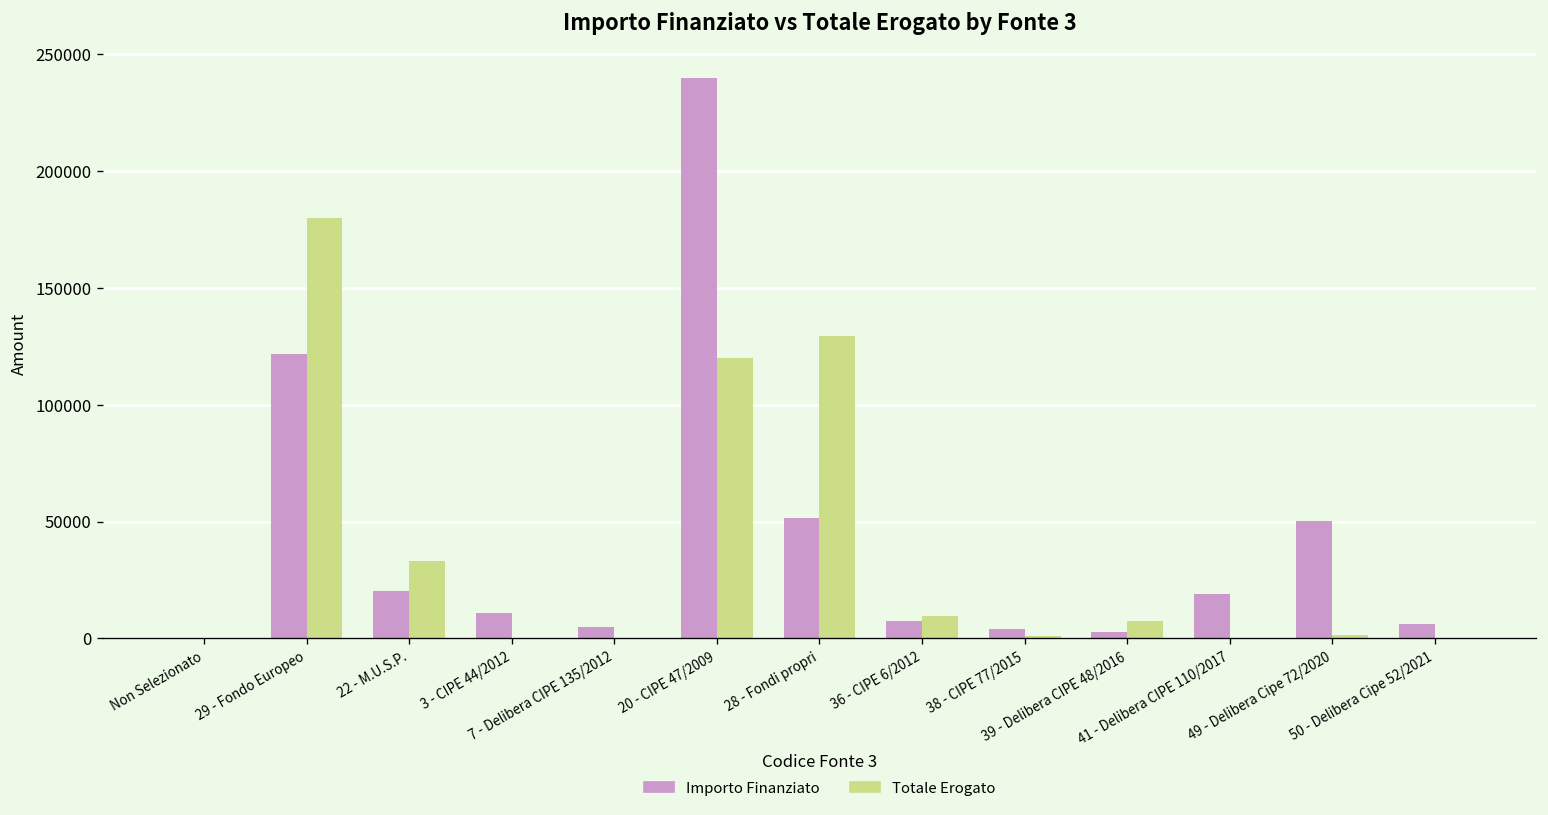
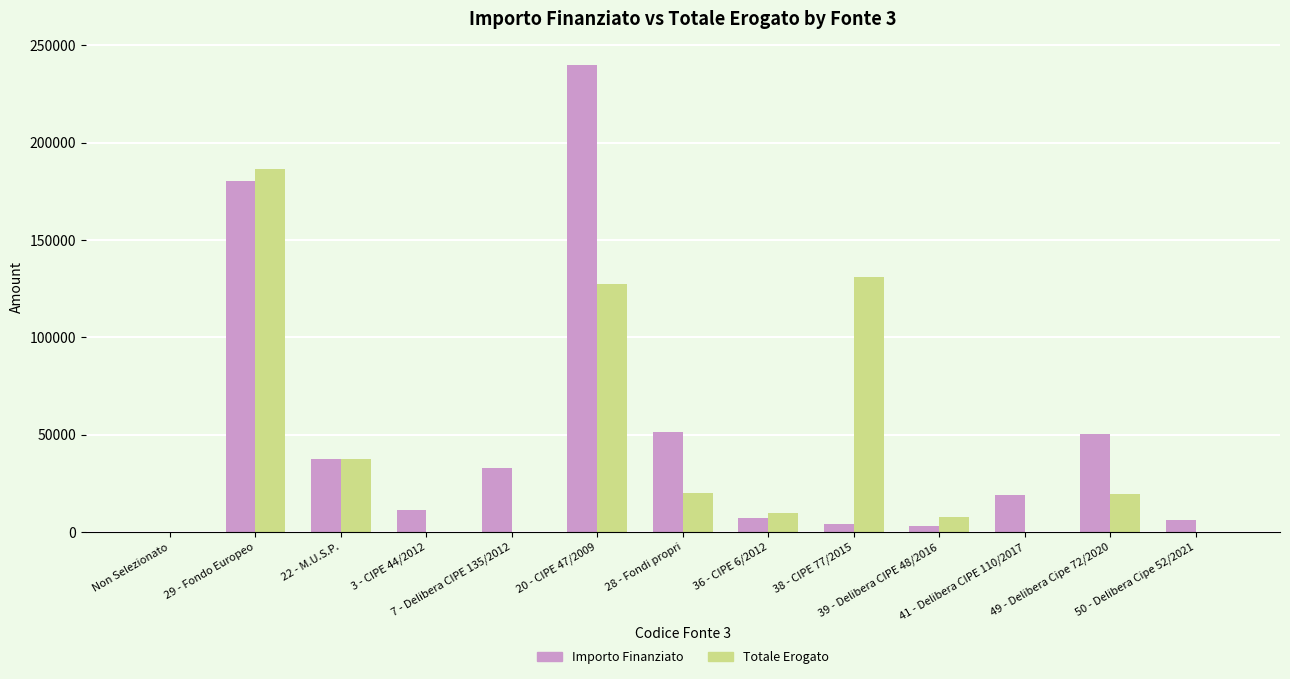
Importo Finanziato, 29 - Fondo Europeo: 122000 -> 180000
Totale Erogato, 29 - Fondo Europeo: 180000 -> 186000
Importo Finanziato, 22 - M.U.S.P.: 20000 -> 37000
Totale Erogato, 22 - M.U.S.P.: 33000 -> 37000
Importo Finanziato, 7 - Delibera CIPE 135/2012: 5000 -> 33000
Totale Erogato, 20 - CIPE 47/2009: 120000 -> 127000
Totale Erogato, 28 - Fondi propri: 129000 -> 20000
Totale Erogato, 38 - CIPE 77/2015: 1000 -> 131000
Totale Erogato, 49 - Delibera Cipe 72/2020: 1000 -> 20000
